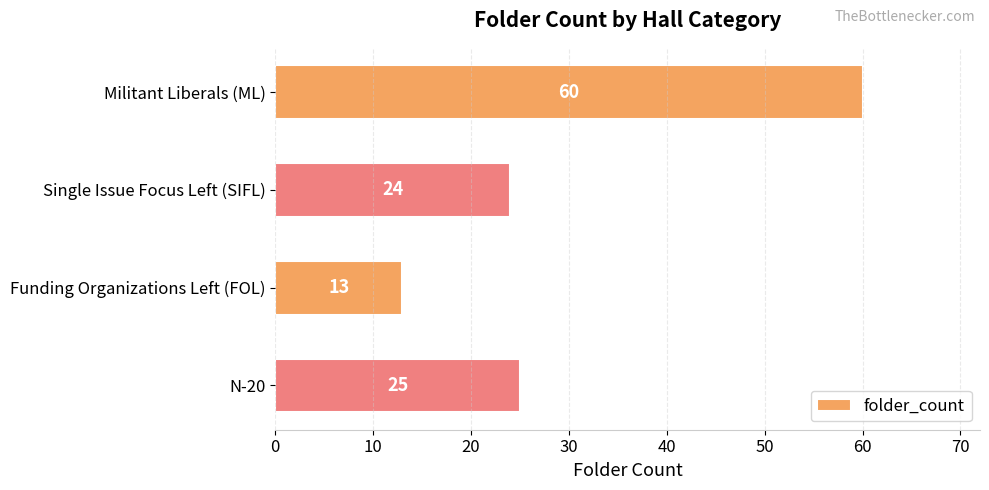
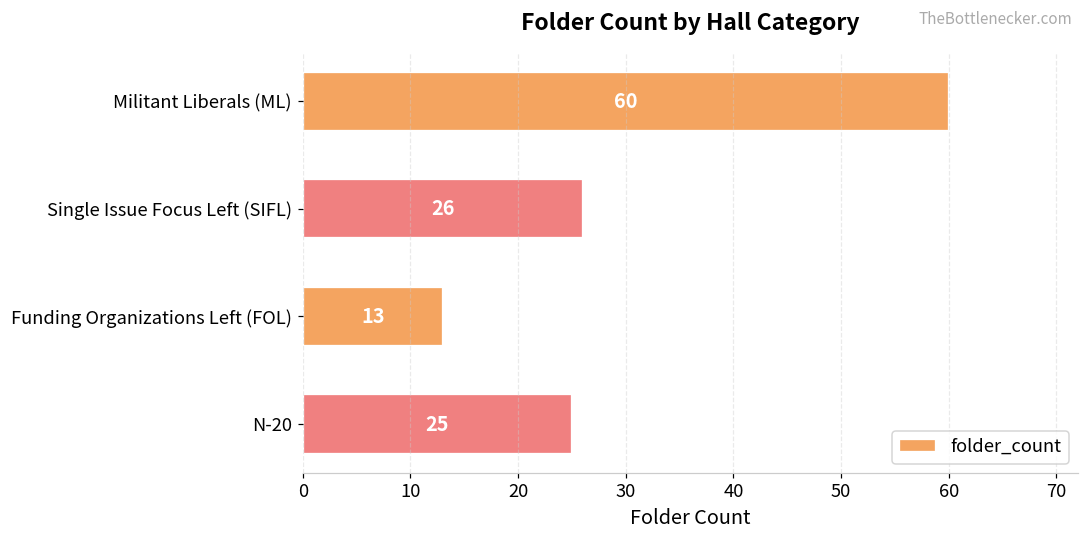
Single Issue Focus Left (SIFL): 24 -> 26
